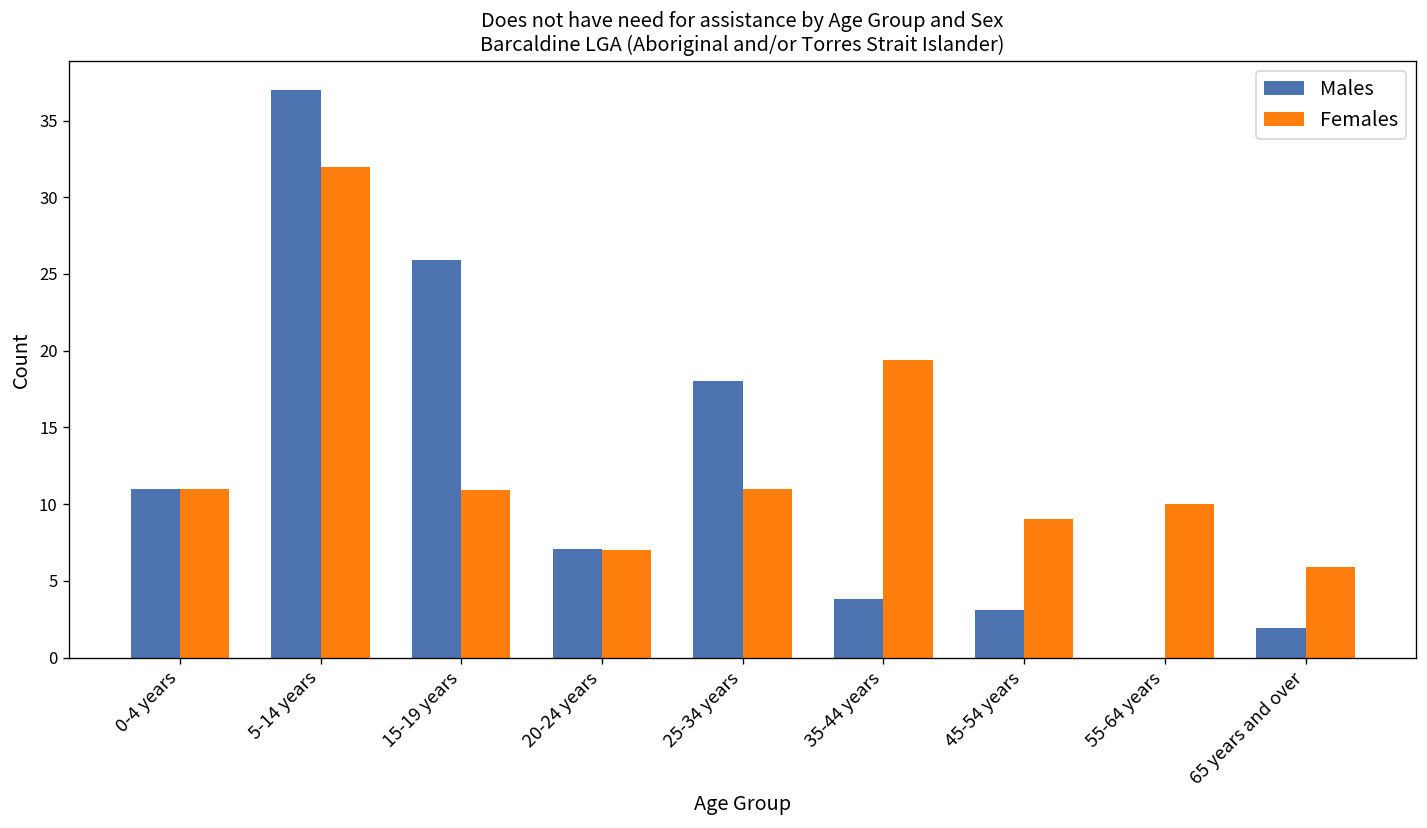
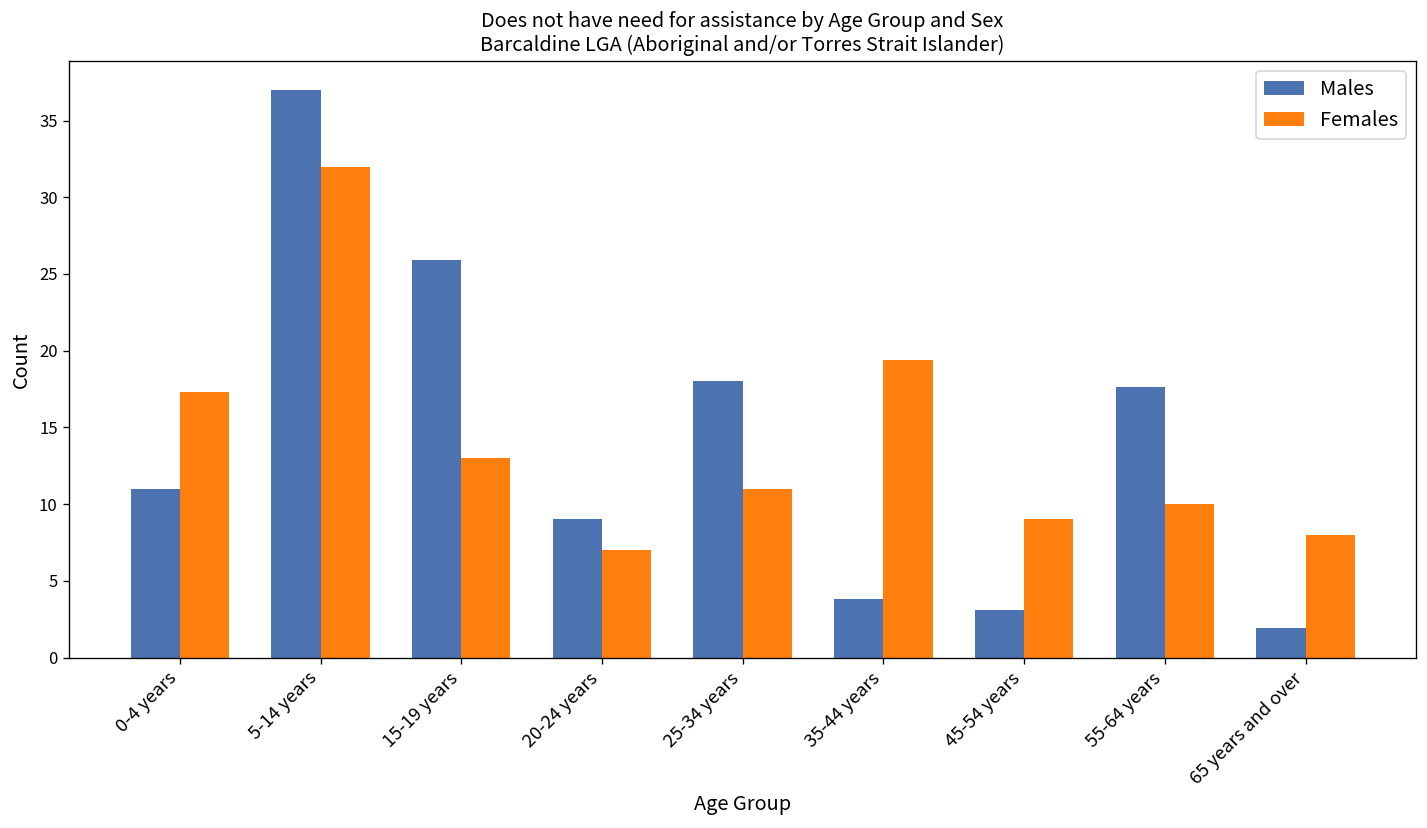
Females, 0-4 years: 11.0 -> 17.3
Females, 15-19 years: 10.9 -> 13.0
Males, 20-24 years: 7.1 -> 9.0
Males, 55-64 years: 0.0 -> 17.6
Females, 65 years and over: 5.9 -> 8.0
